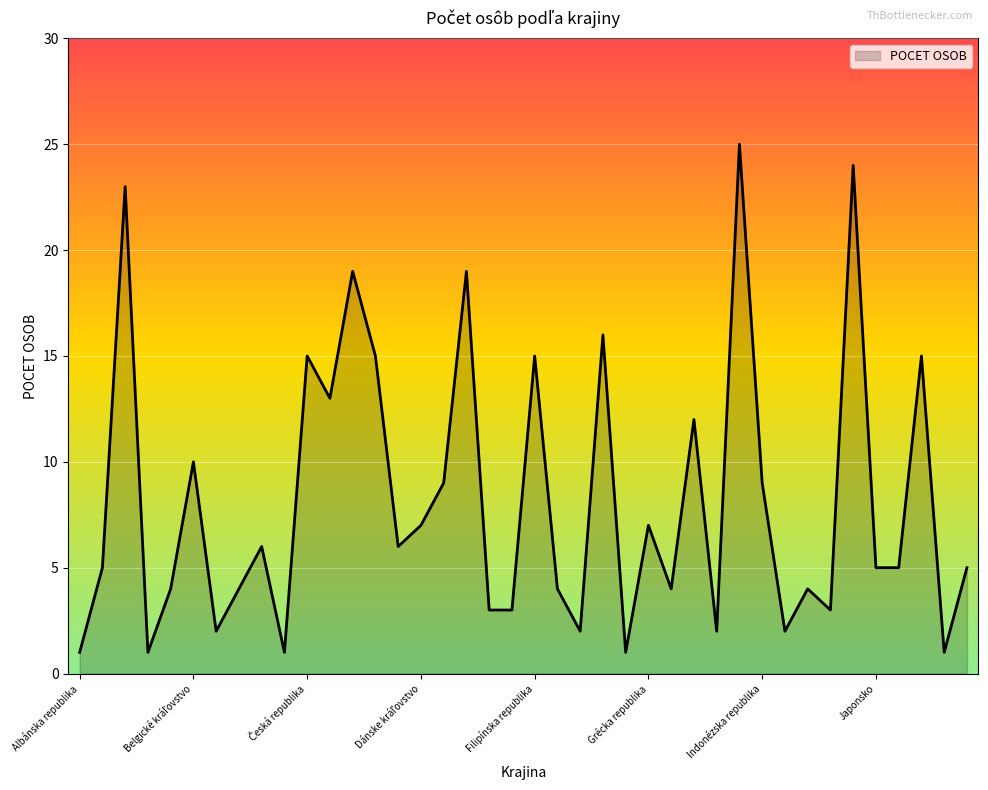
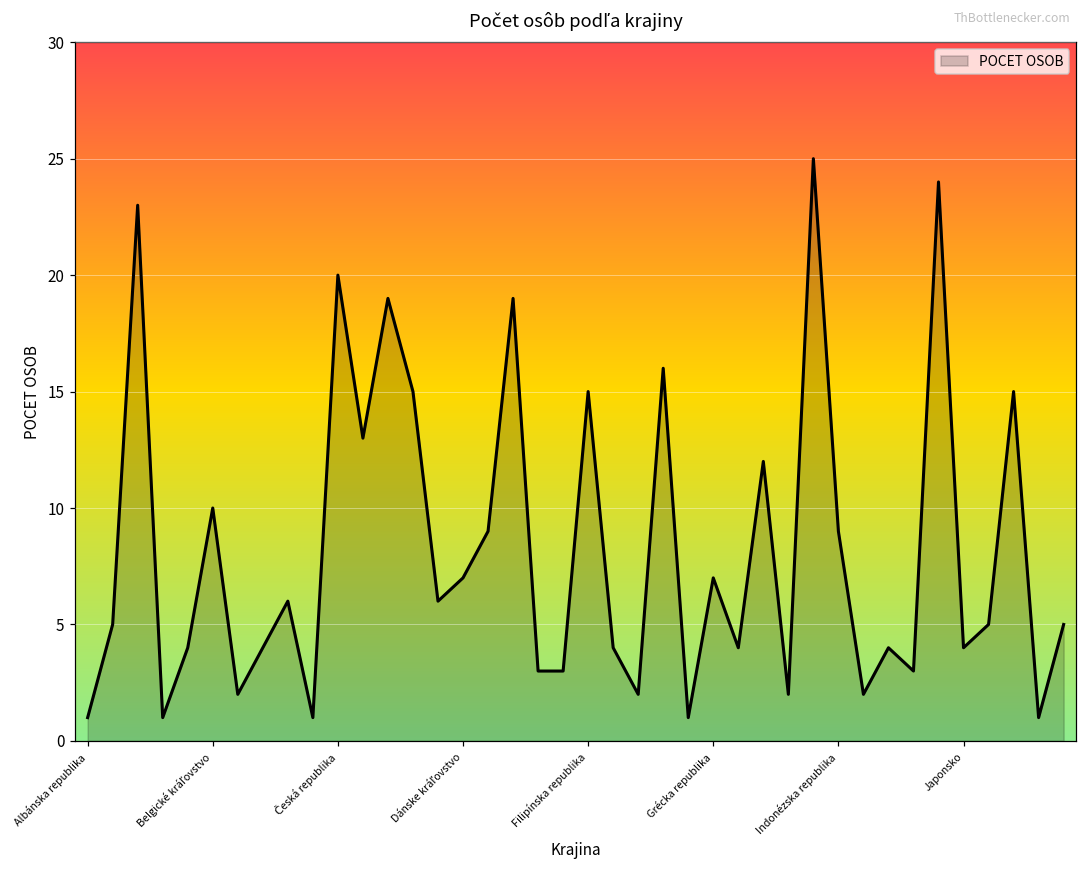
Česká republika: 15 -> 20
Japonsko: 5 -> 4
